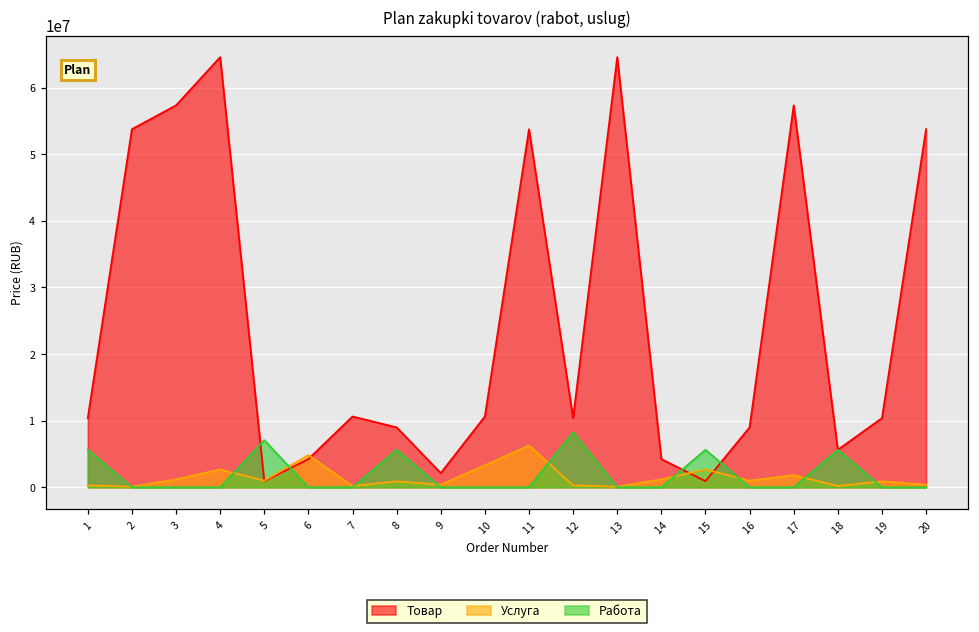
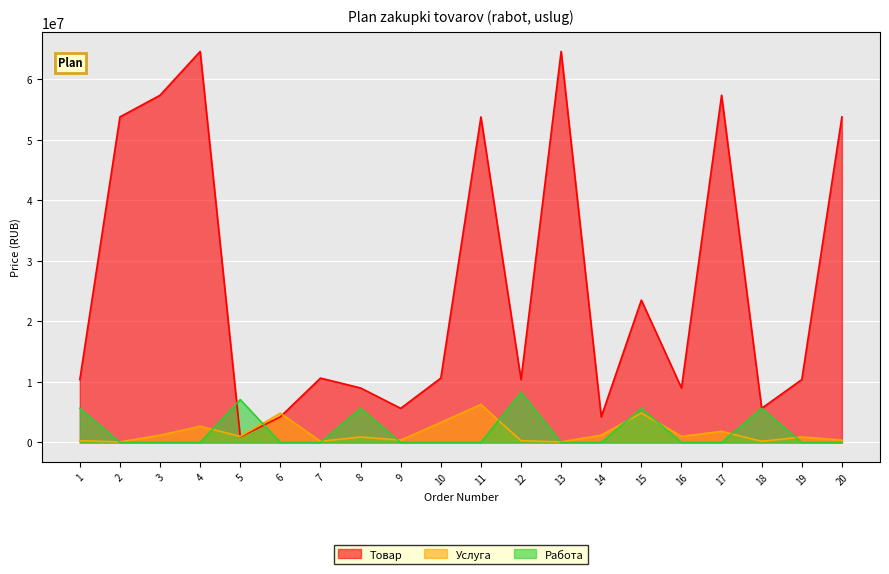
Товар, 9: 2000000 -> 6000000
Товар, 15: 1000000 -> 24000000
Услуга, 15: 3000000 -> 5000000
